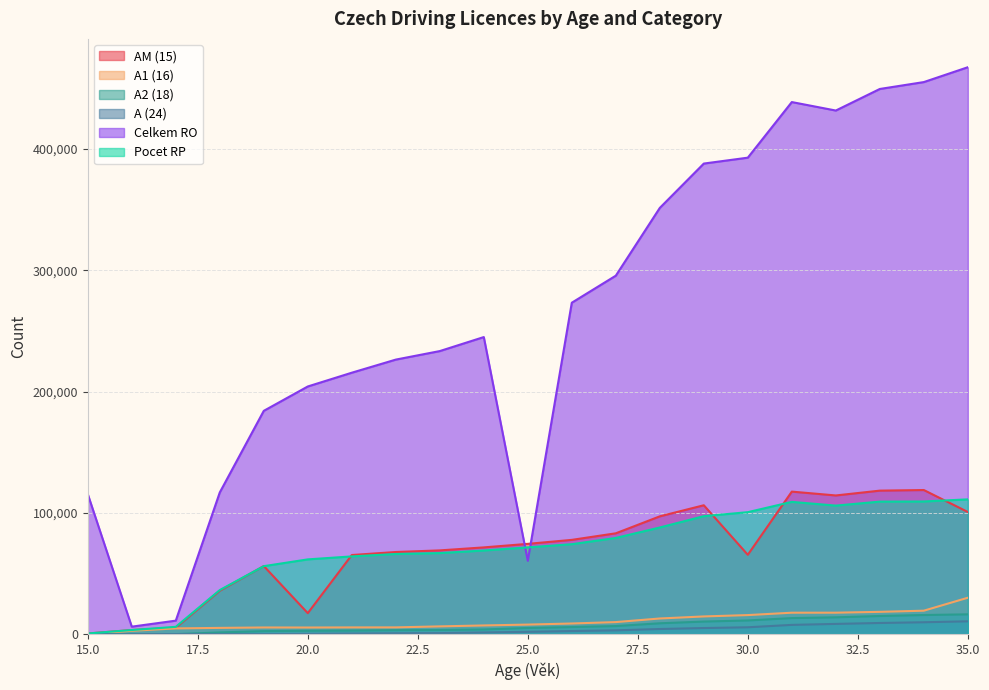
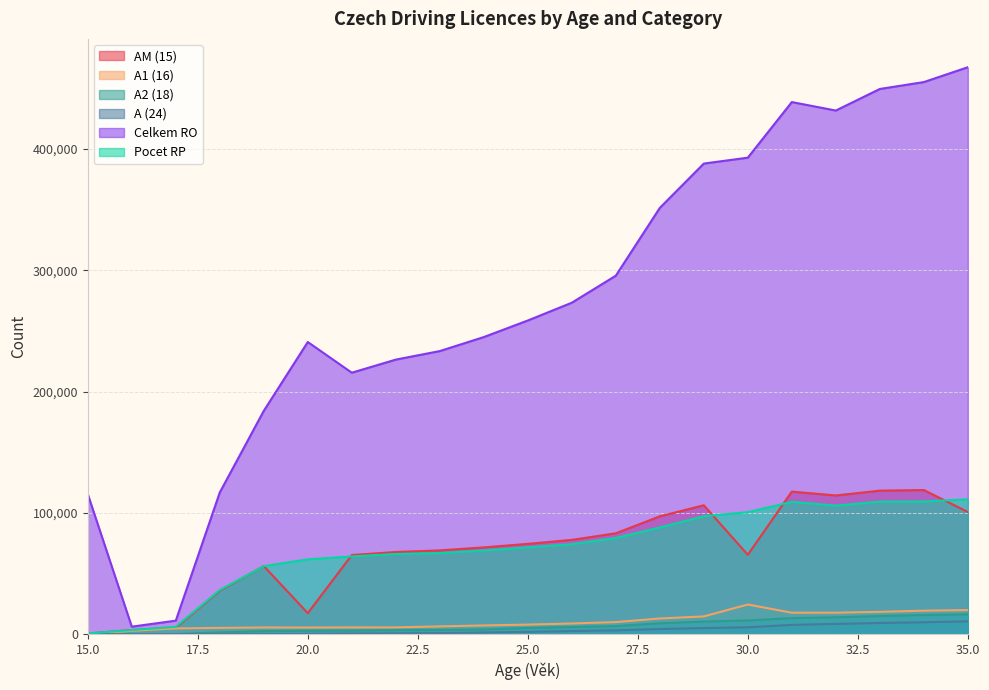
Celkem RO, 20.0: 204,000 -> 241,000
Celkem RO, 25.0: 60,000 -> 259,000
A1 (16), 30.0: 16,000 -> 24,000
A1 (16), 35.0: 30,000 -> 20,000
